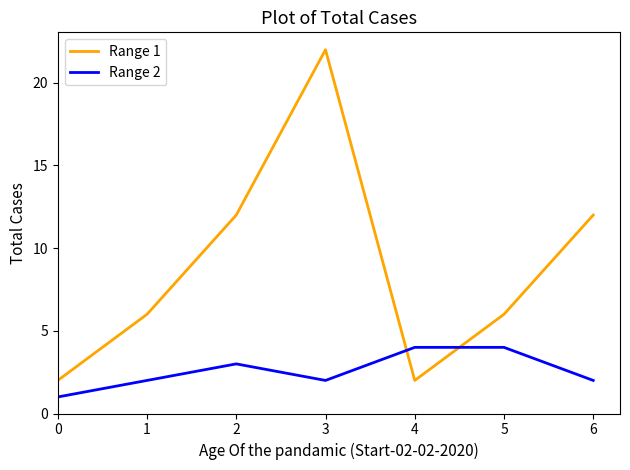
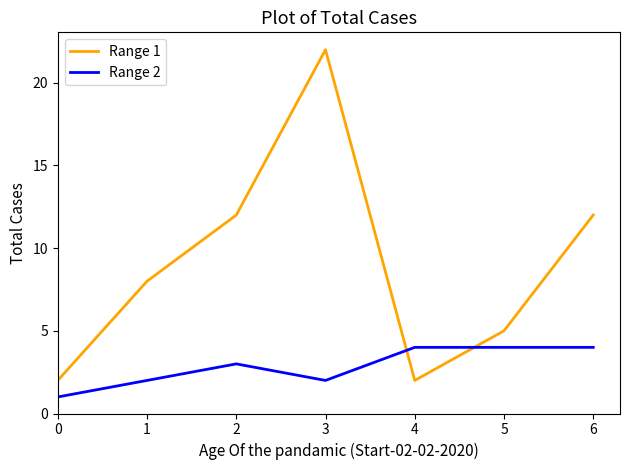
Range 1, 1: 6 -> 8
Range 1, 5: 6 -> 5
Range 2, 6: 2 -> 4
